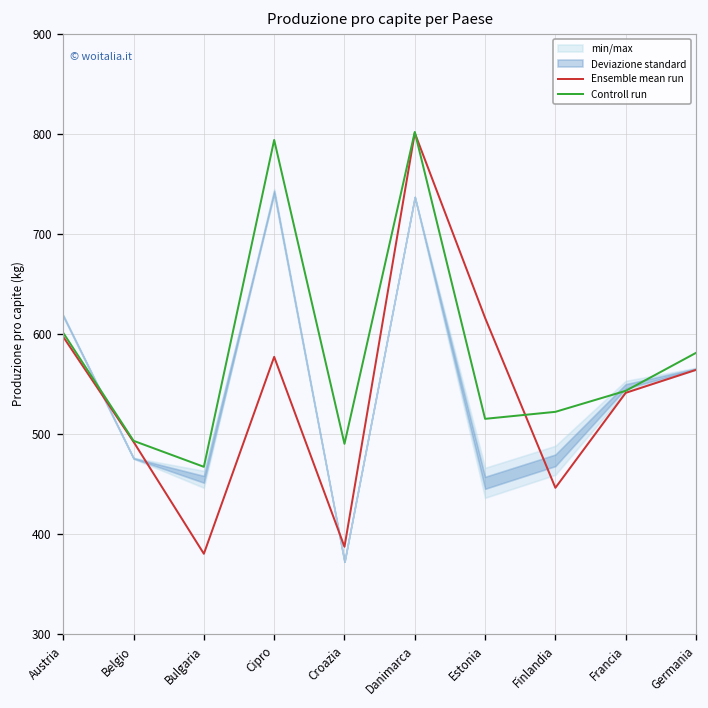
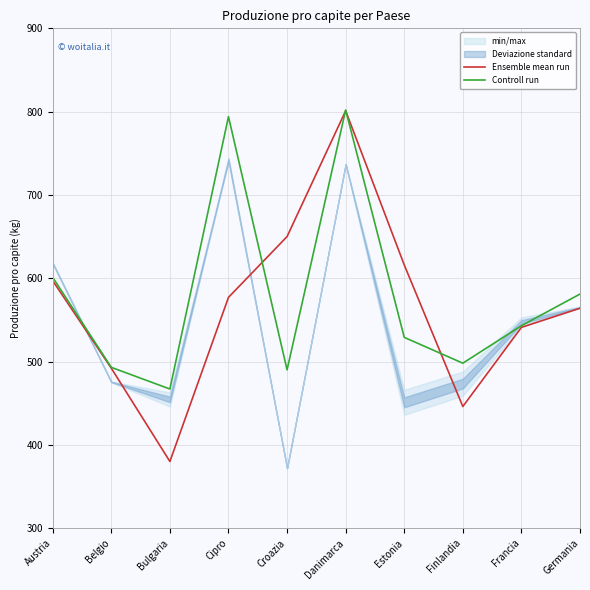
Ensemble mean run, Croazia: 390 -> 650
Controll run, Estonia: 520 -> 530
Controll run, Finlandia: 520 -> 500
